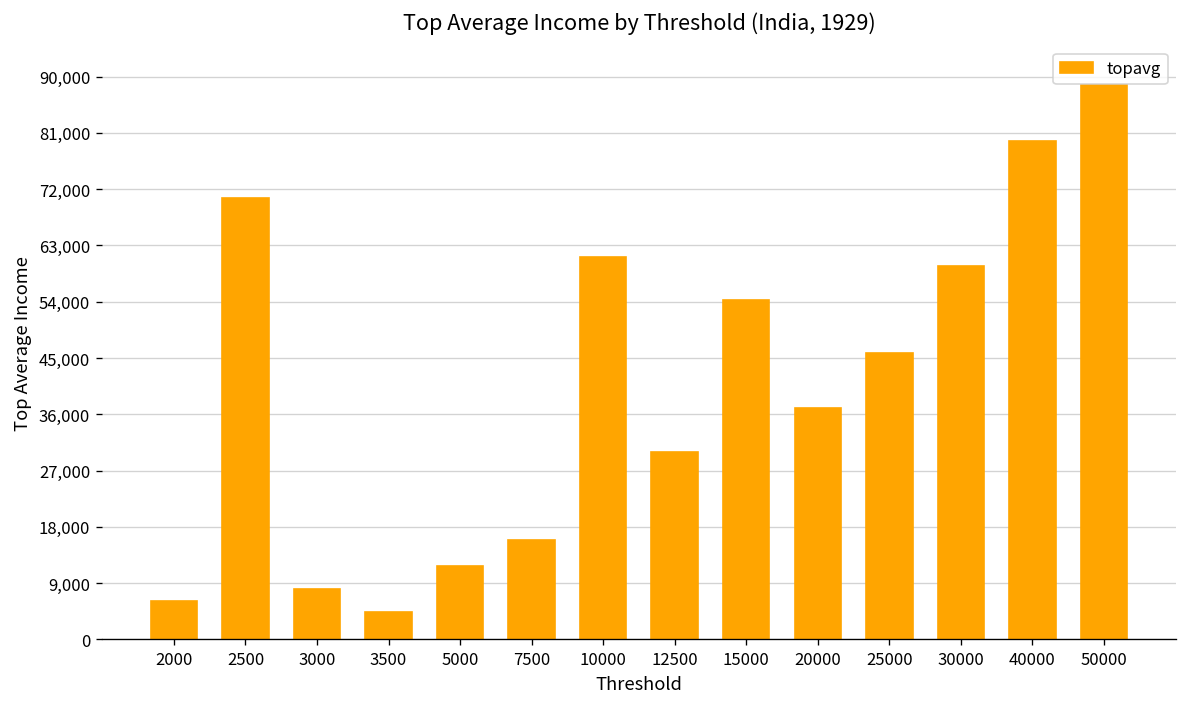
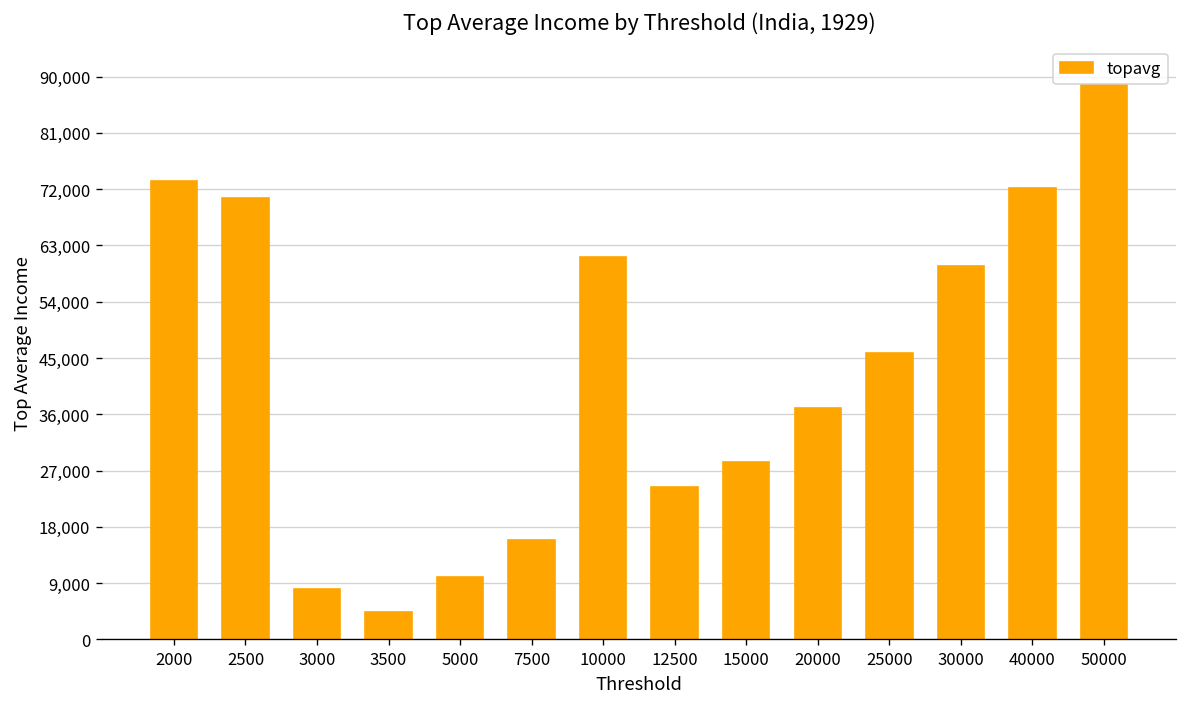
2000: 6,000 -> 73,000
5000: 12,000 -> 10,000
12500: 30,000 -> 24,000
15000: 54,000 -> 28,000
40000: 80,000 -> 72,000
